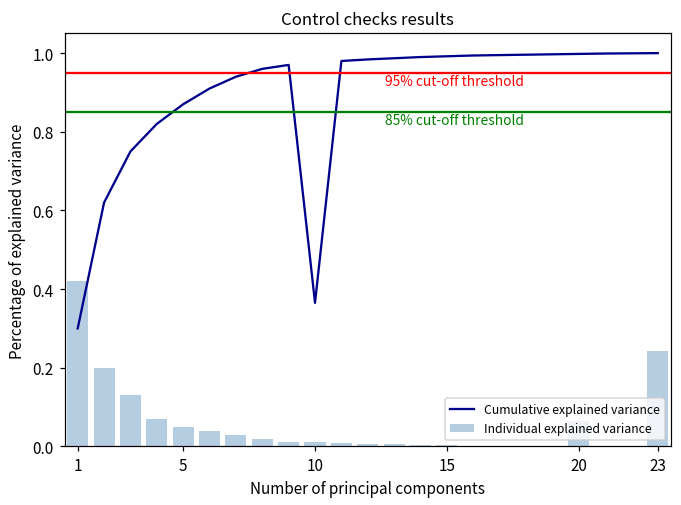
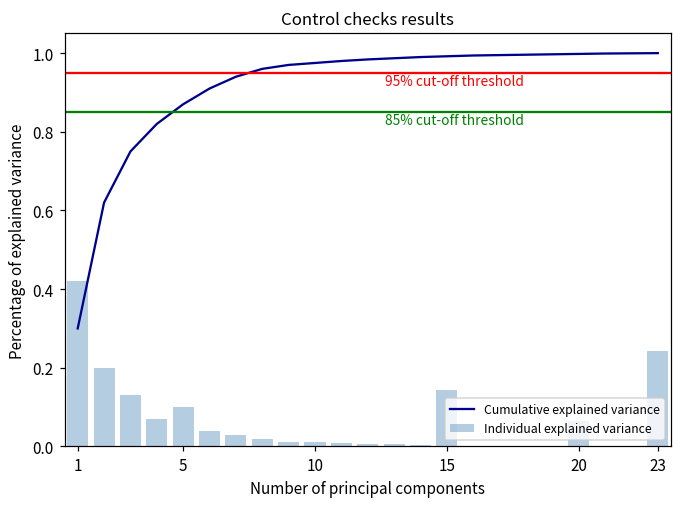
Individual explained variance, 5: 0.05 -> 0.10
Cumulative explained variance, 10: 0.37 -> 0.98
Individual explained variance, 15: 0.00 -> 0.14
